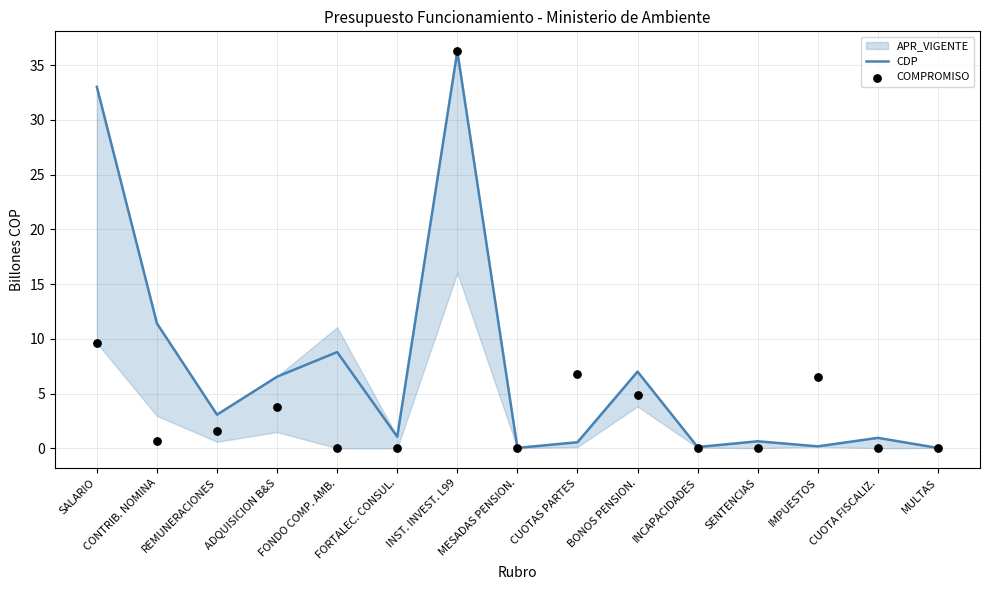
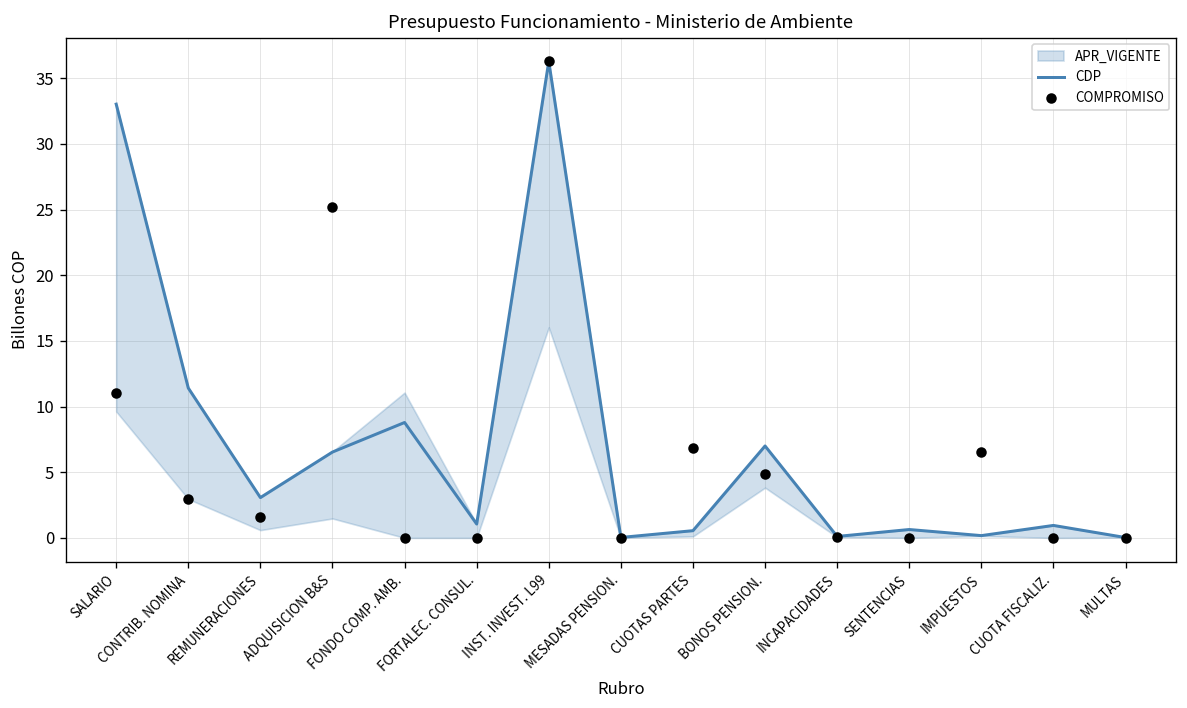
COMPROMISO, SALARIO: 9.6 -> 11.0
COMPROMISO, CONTRIB. NOMINA: 0.6 -> 3.0
COMPROMISO, ADQUISICION B&S: 3.7 -> 25.2
